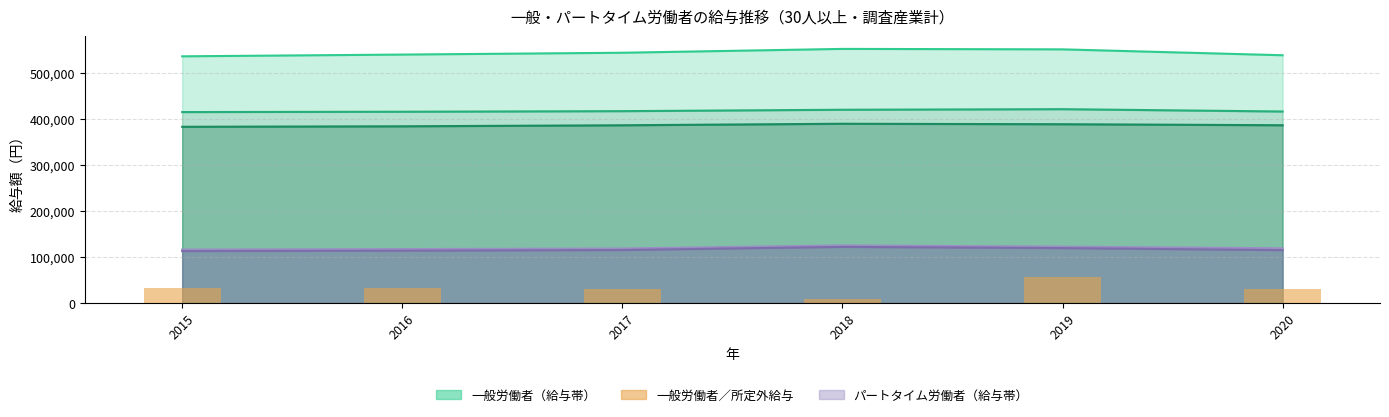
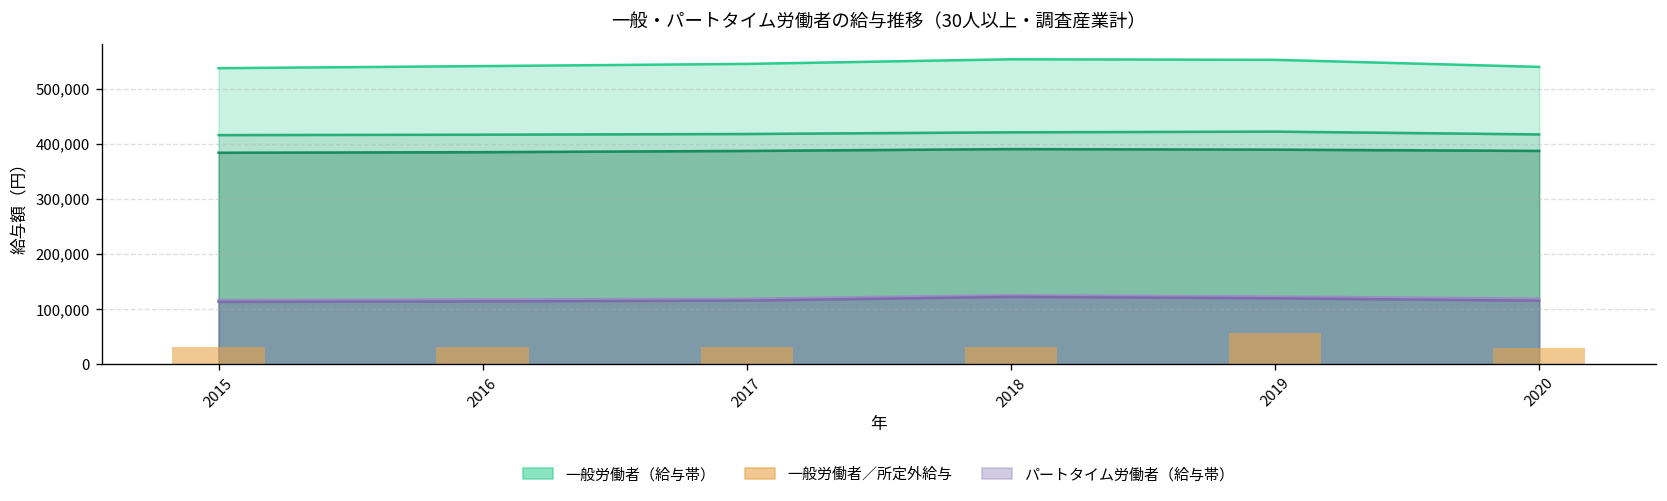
一般労働者／所定外給与, 2018: 10,000 -> 30,000
